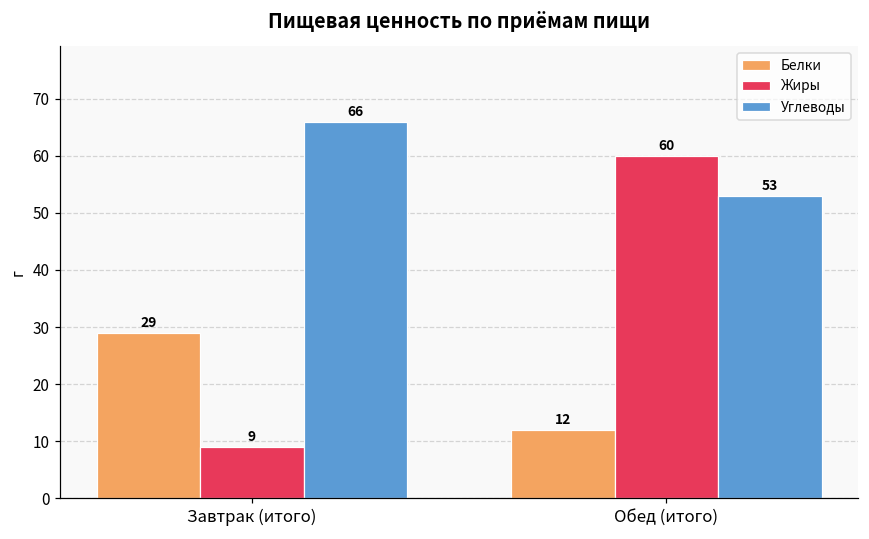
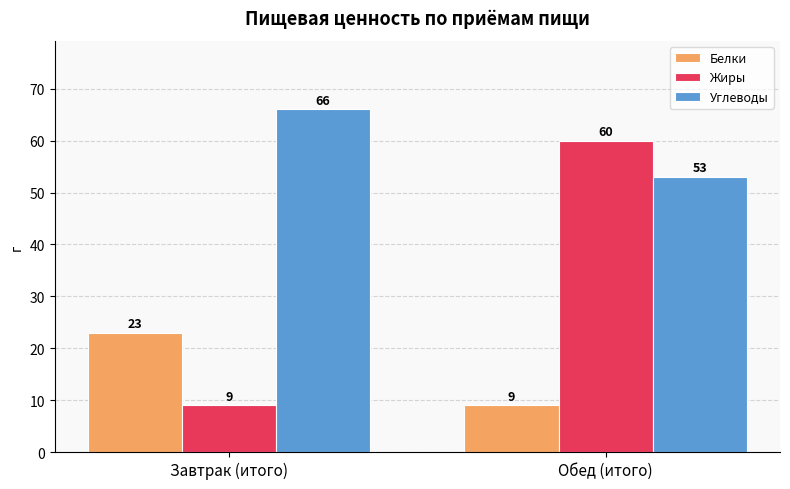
Белки, Завтрак (итого): 29 -> 23
Белки, Обед (итого): 12 -> 9
